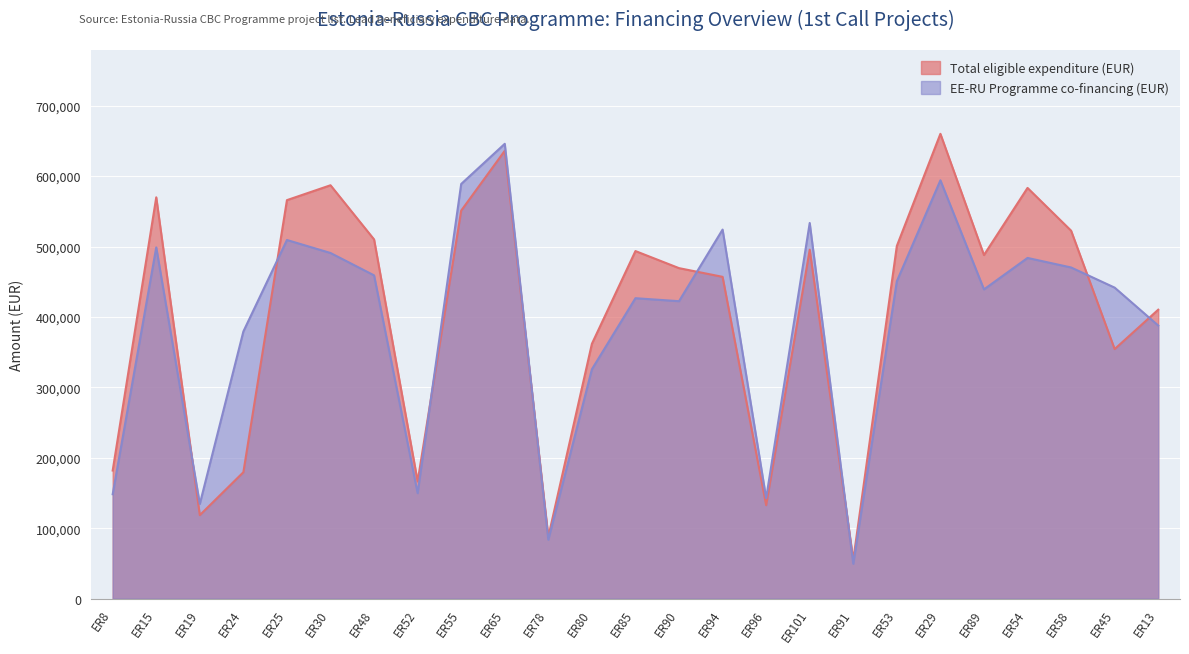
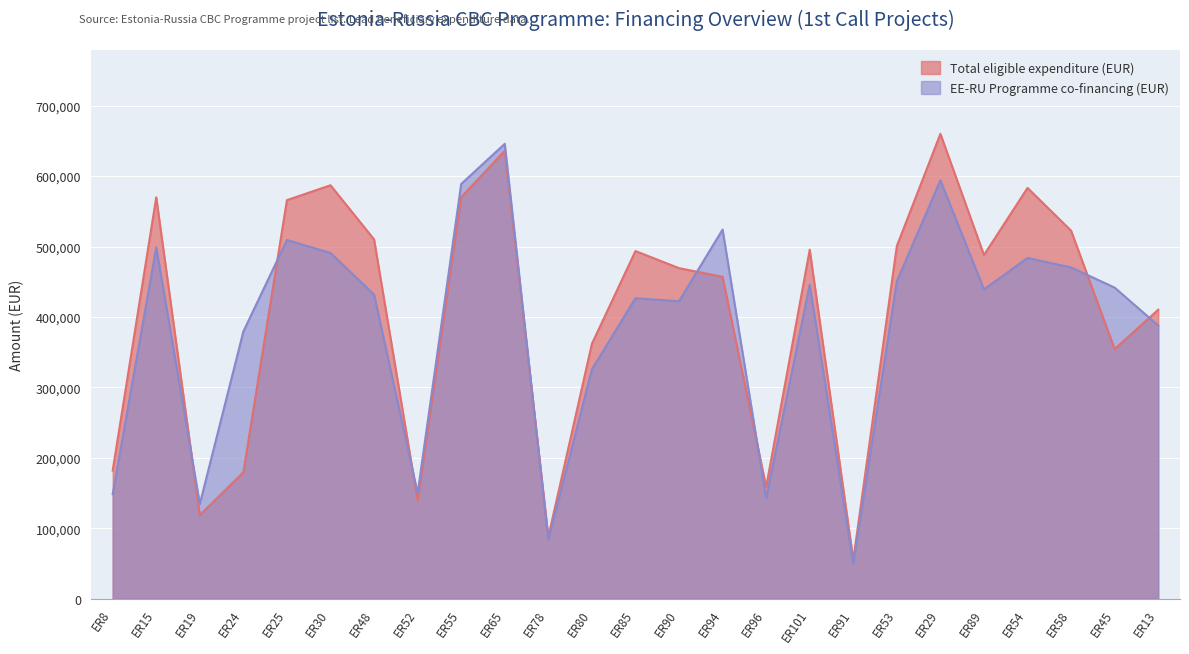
EE-RU Programme co-financing (EUR), ER48: 460,000 -> 430,000
Total eligible expenditure (EUR), ER52: 170,000 -> 140,000
Total eligible expenditure (EUR), ER55: 550,000 -> 570,000
Total eligible expenditure (EUR), ER96: 130,000 -> 160,000
EE-RU Programme co-financing (EUR), ER101: 530,000 -> 450,000
